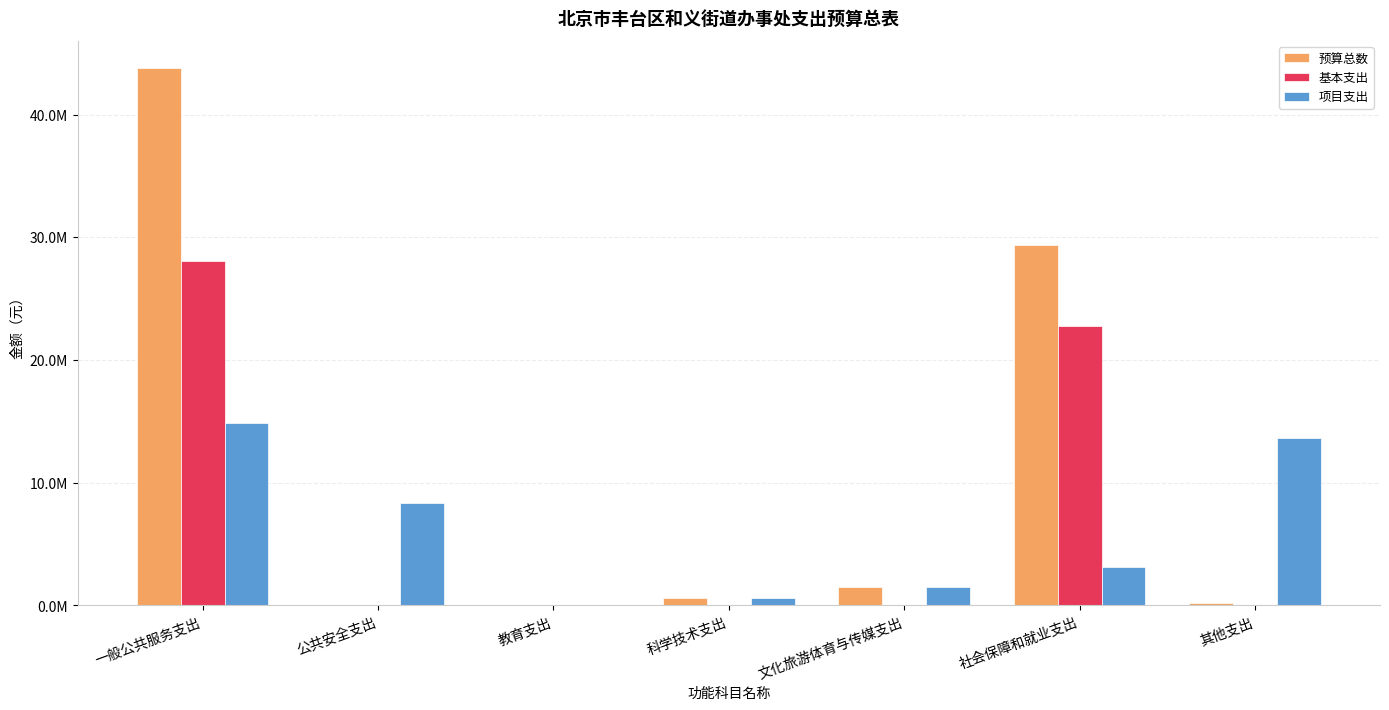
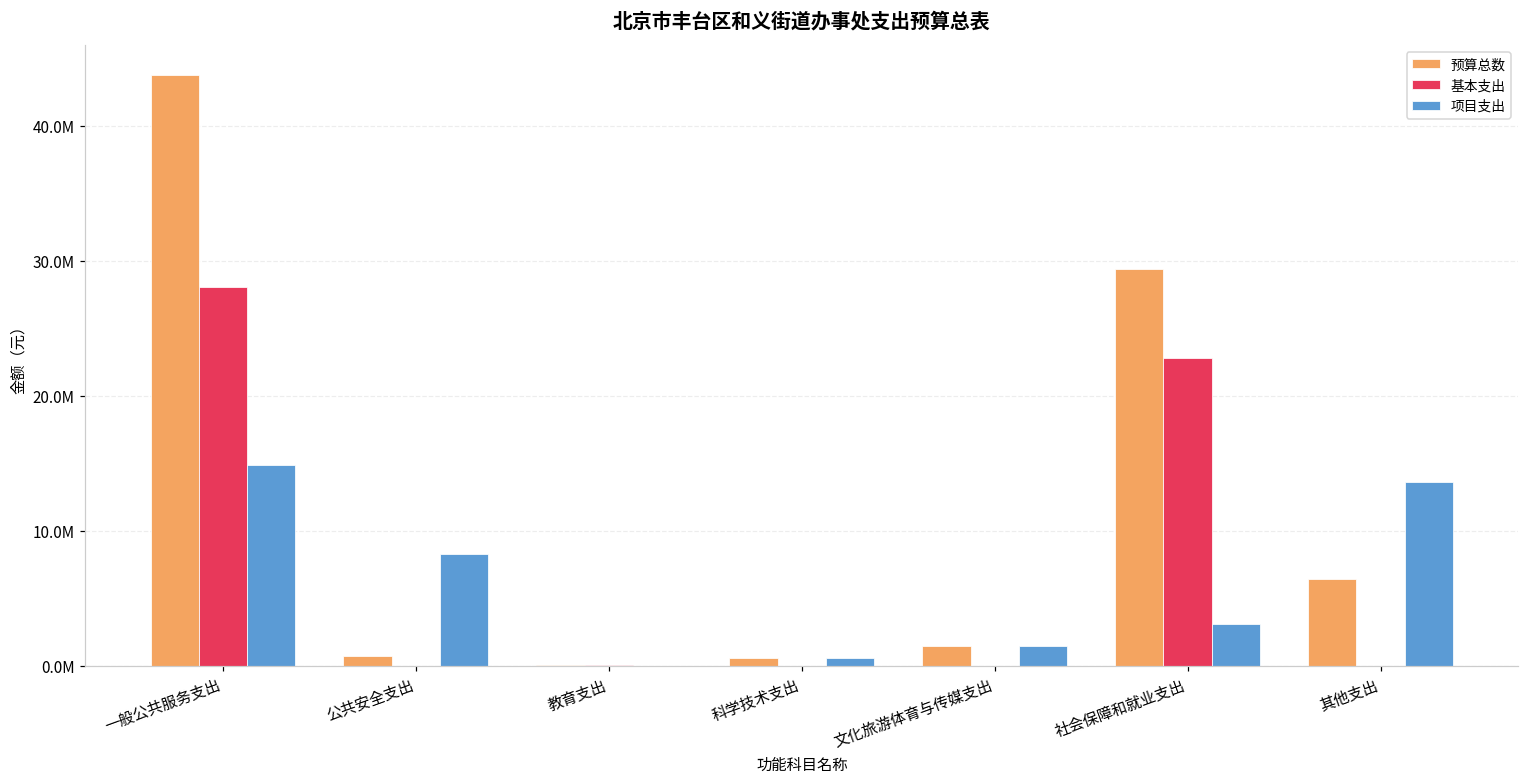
预算总数, 公共安全支出: 0 -> 700000
预算总数, 其他支出: 200000 -> 6400000
